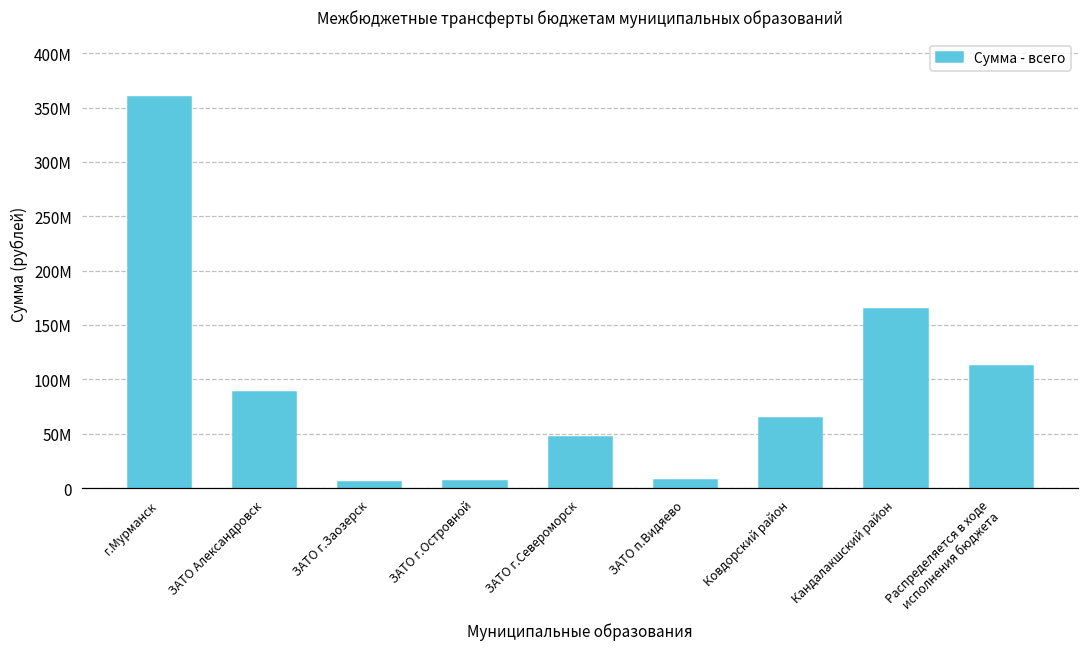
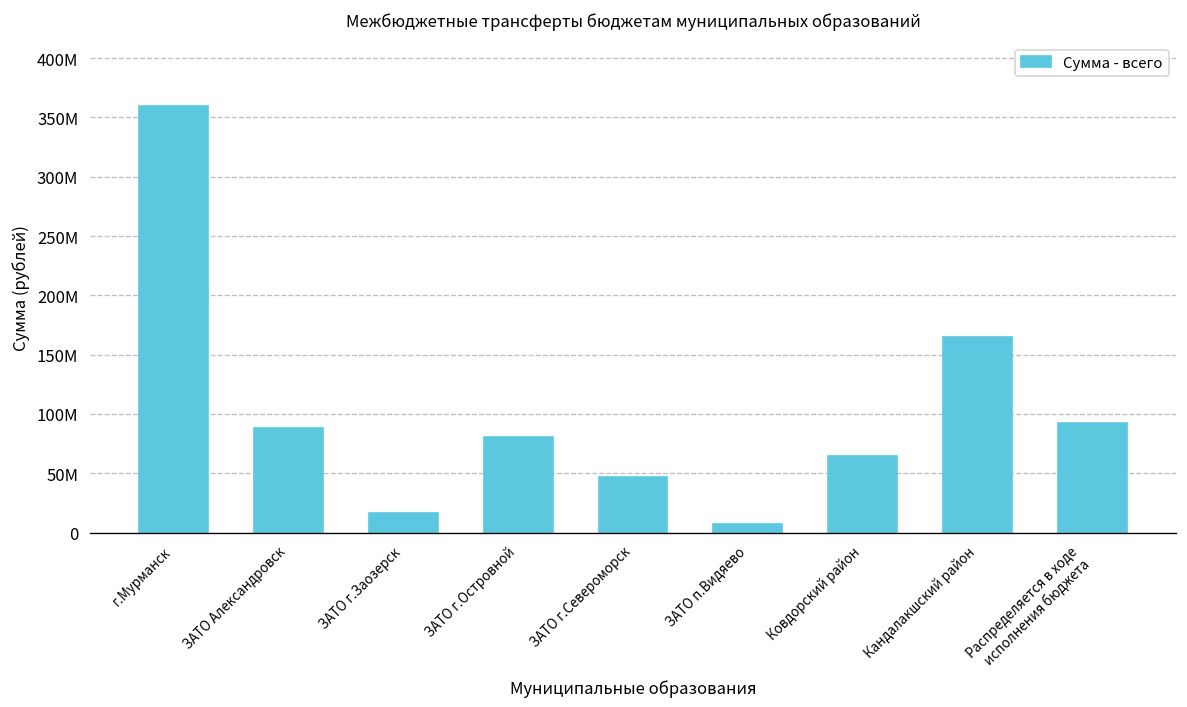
ЗАТО г.Заозерск: 10000000 -> 20000000
ЗАТО г.Островной: 10000000 -> 80000000
Распределяется в ходе исполнения бюджета: 110000000 -> 90000000
